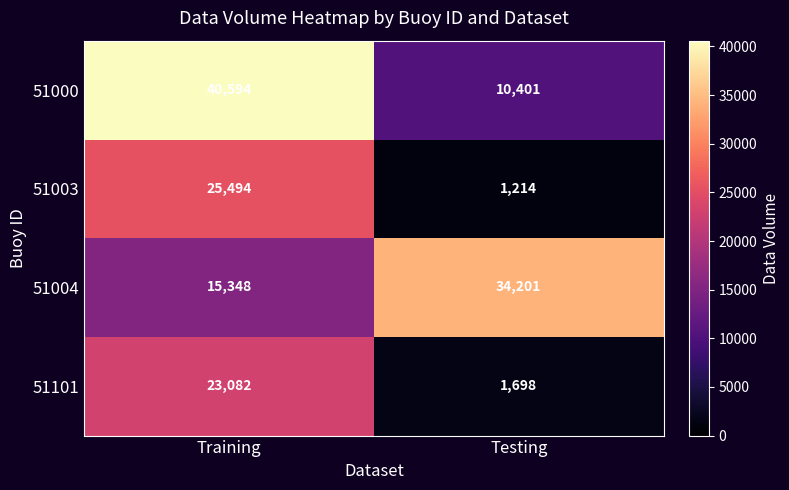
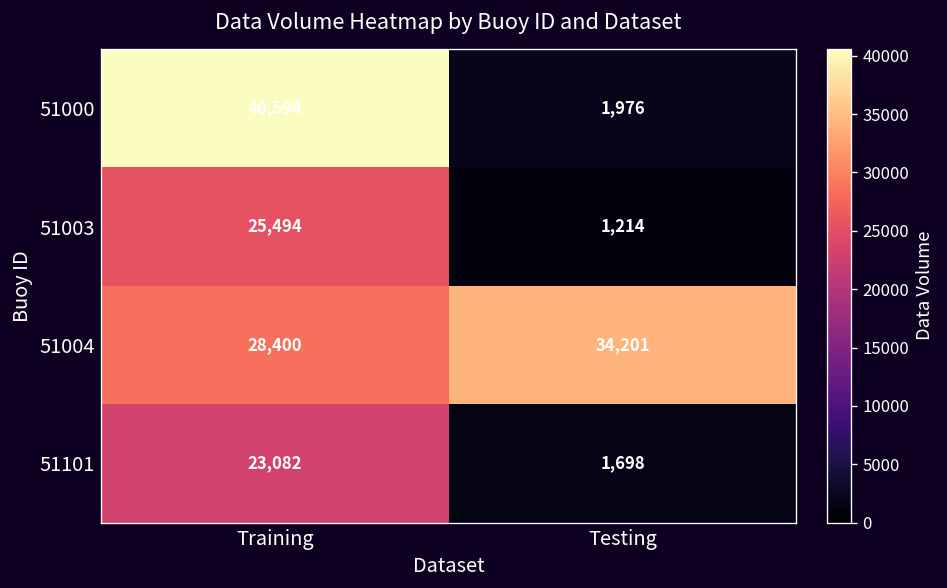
51000, Testing: 10,401 -> 1,976
51004, Training: 15,348 -> 28,400
